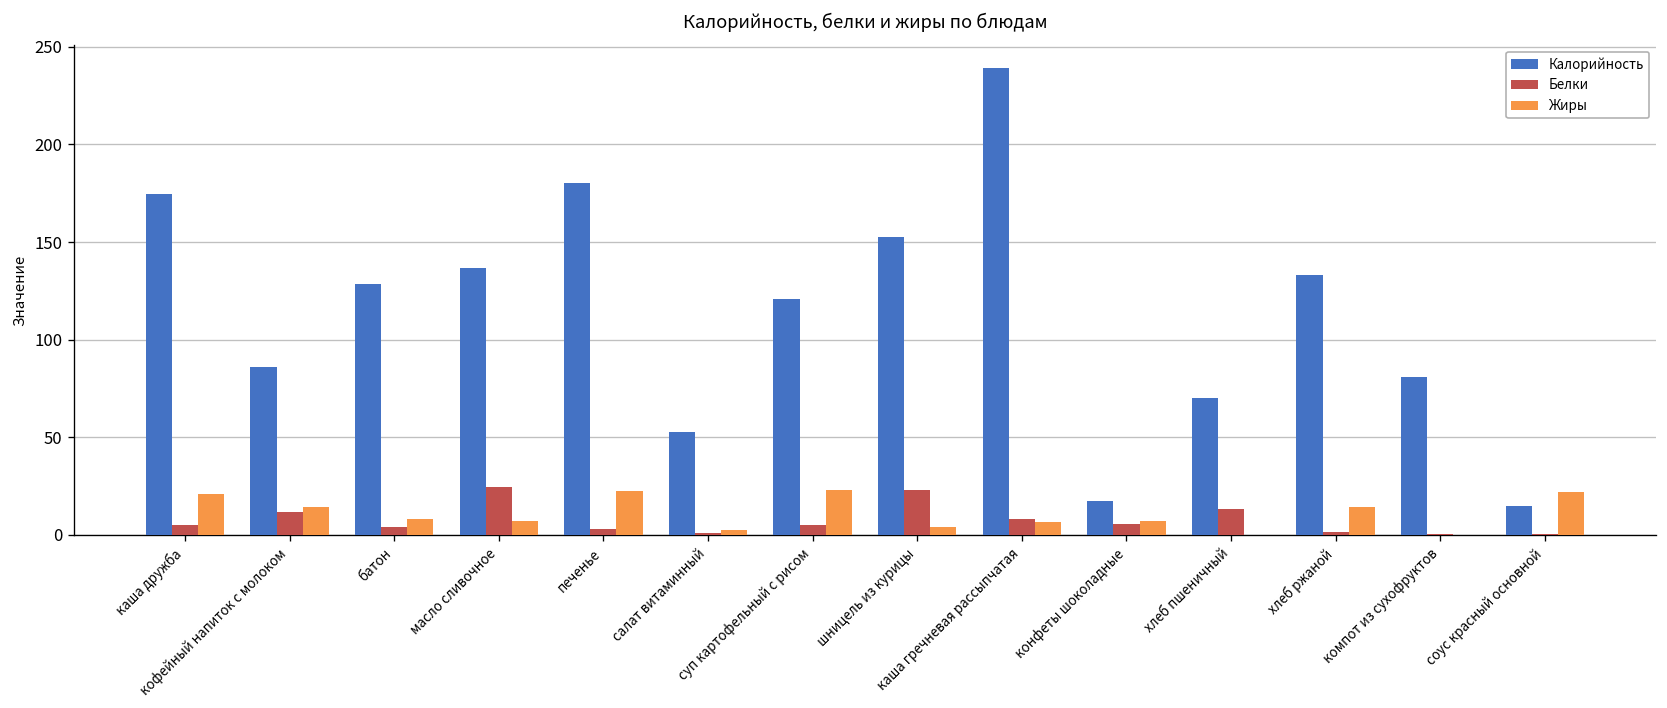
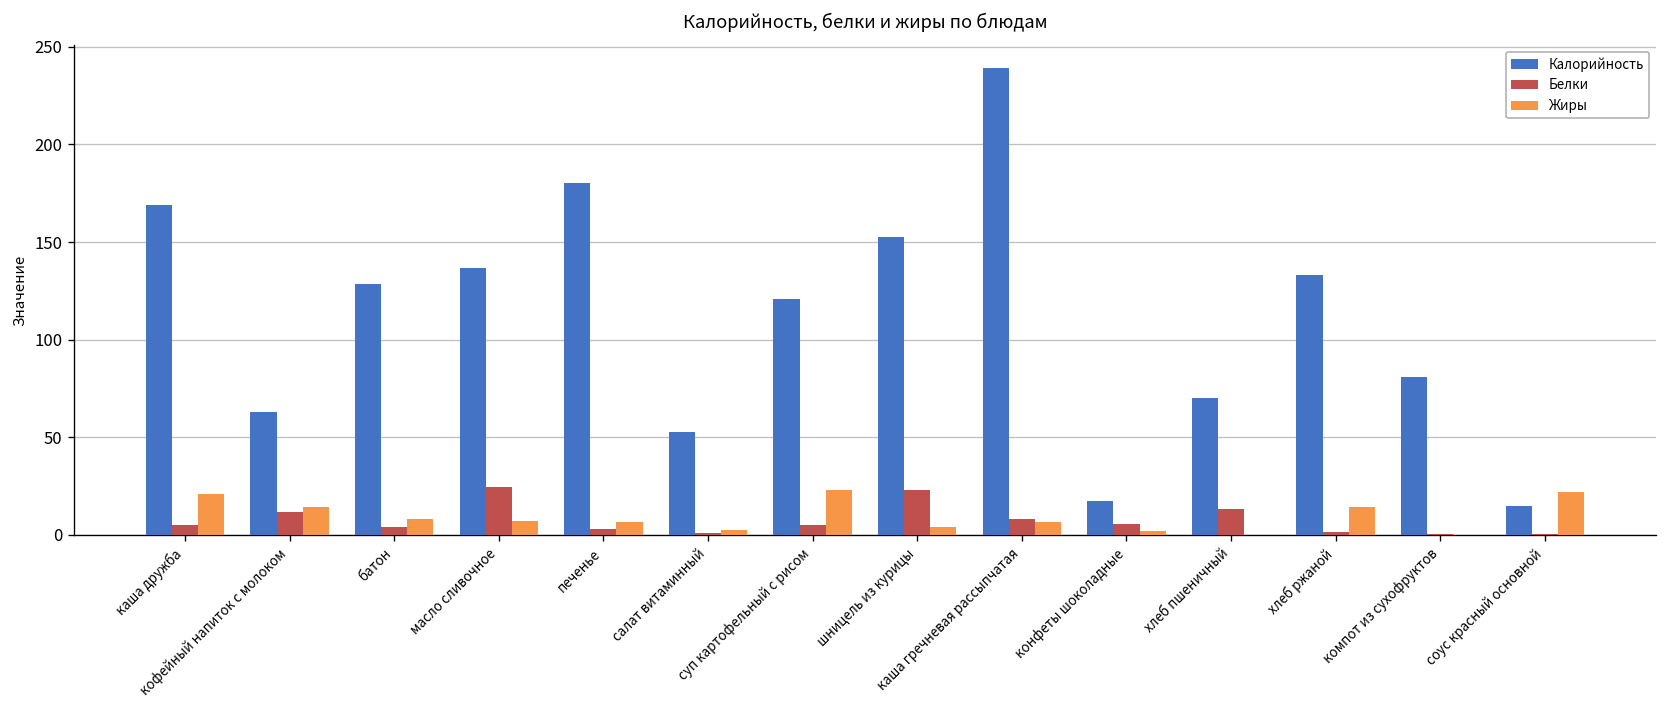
Калорийность, каша дружба: 175 -> 169
Калорийность, кофейный напиток с молоком: 86 -> 63
Жиры, печенье: 23 -> 7
Жиры, конфеты шоколадные: 7 -> 2
